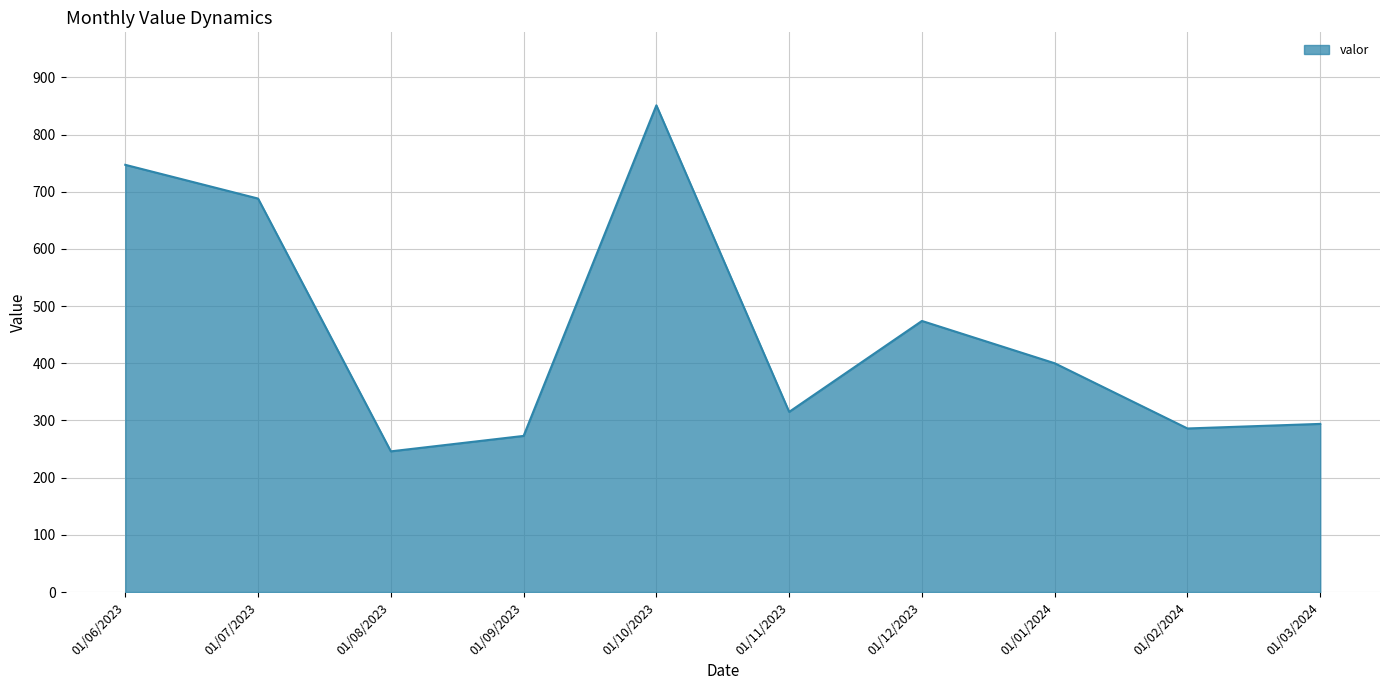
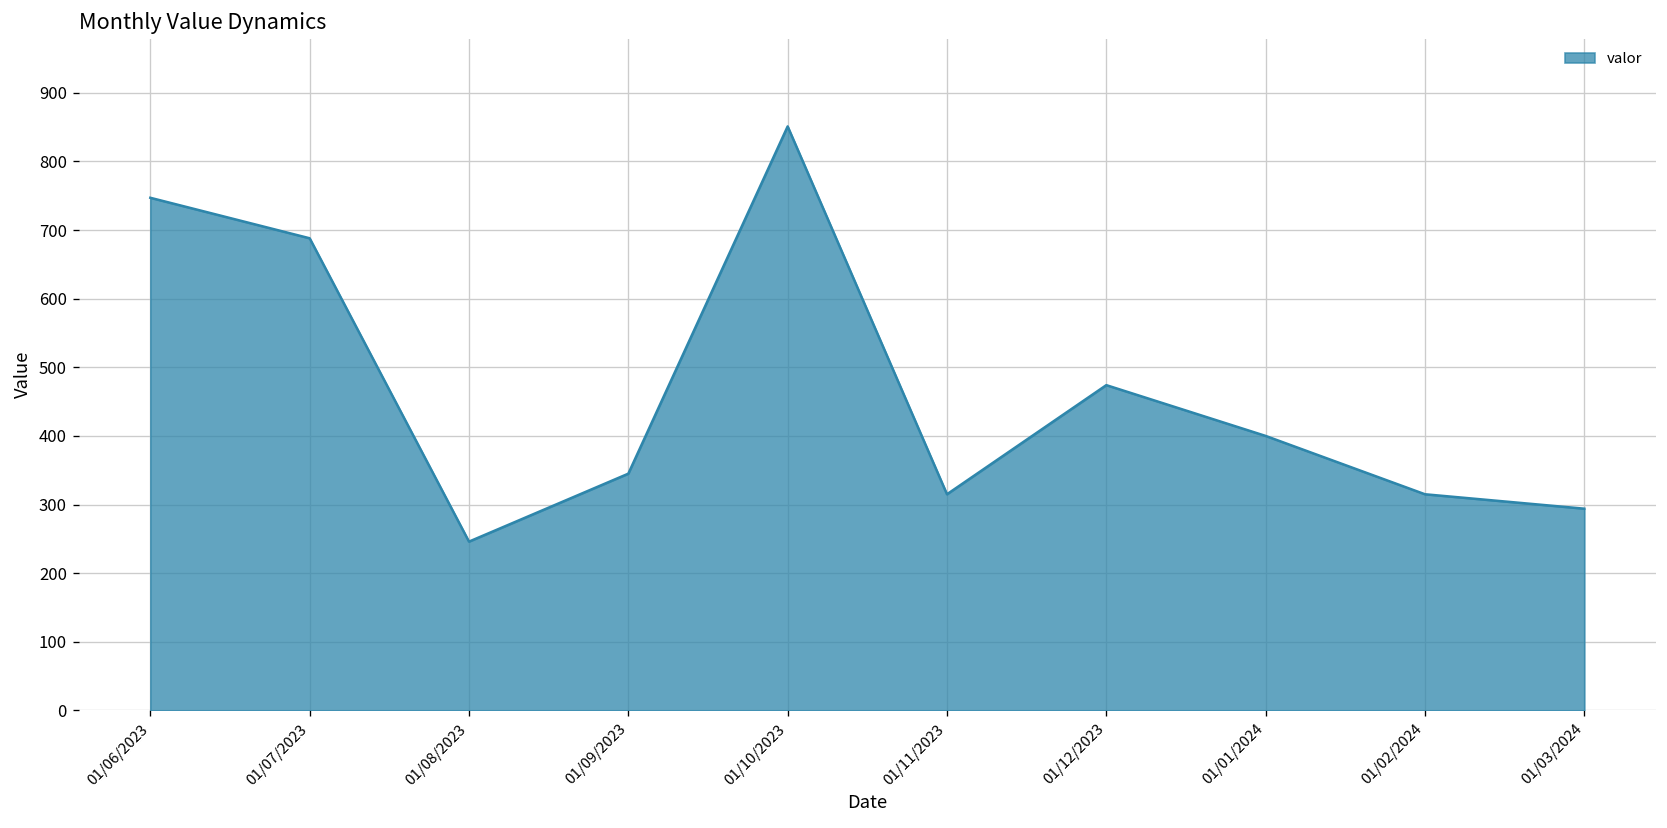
01/09/2023: 270 -> 350
01/02/2024: 290 -> 320
